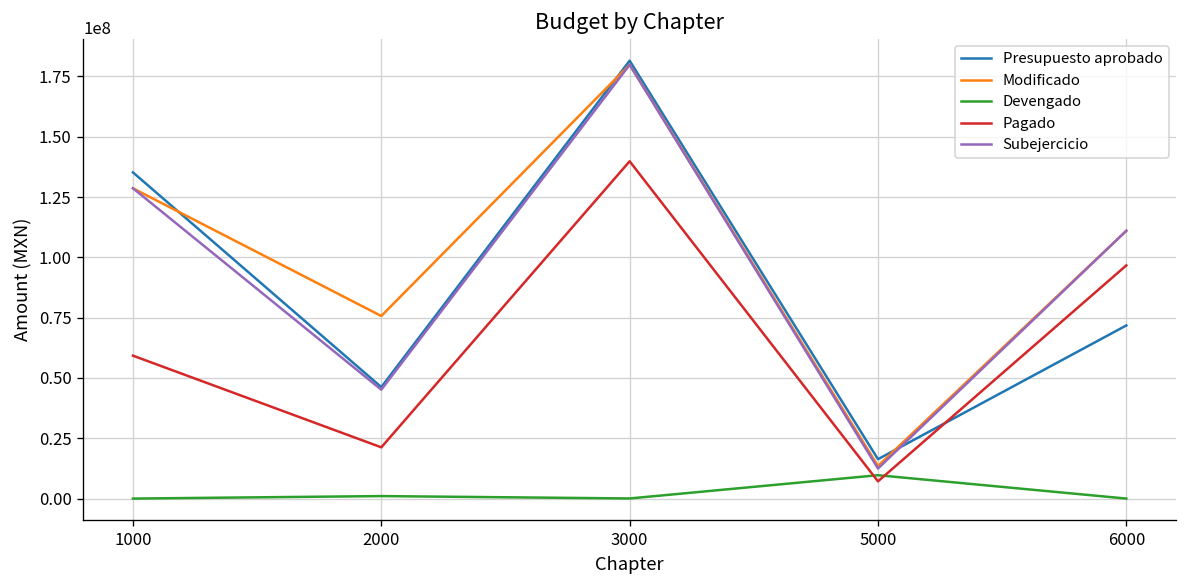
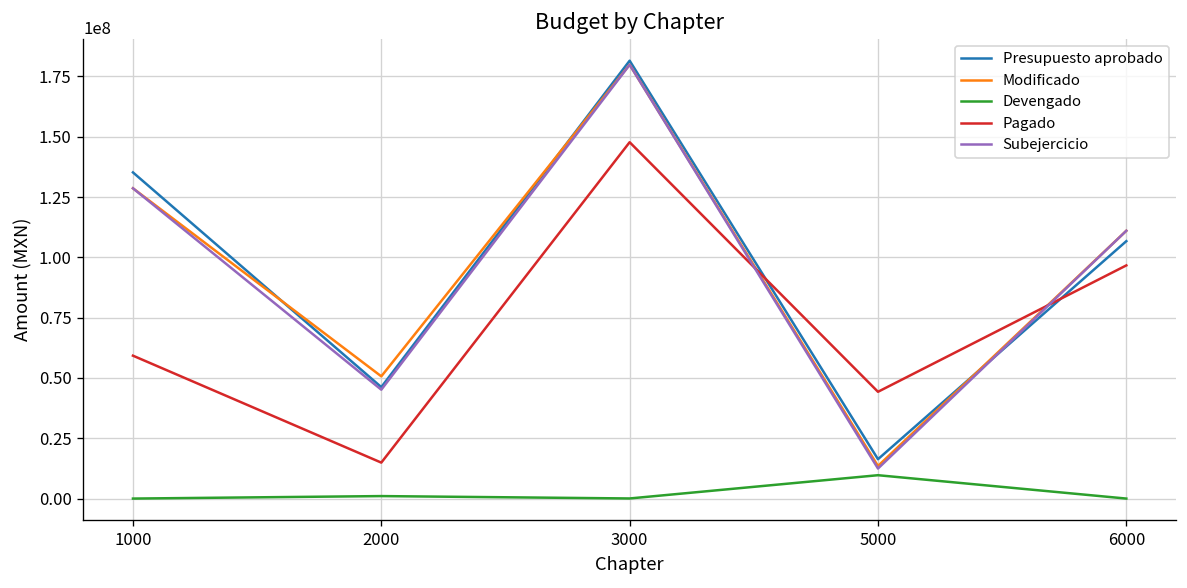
Modificado, 2000: 76000000 -> 51000000
Pagado, 2000: 21000000 -> 15000000
Pagado, 3000: 140000000 -> 148000000
Pagado, 5000: 7000000 -> 44000000
Presupuesto aprobado, 6000: 72000000 -> 107000000
